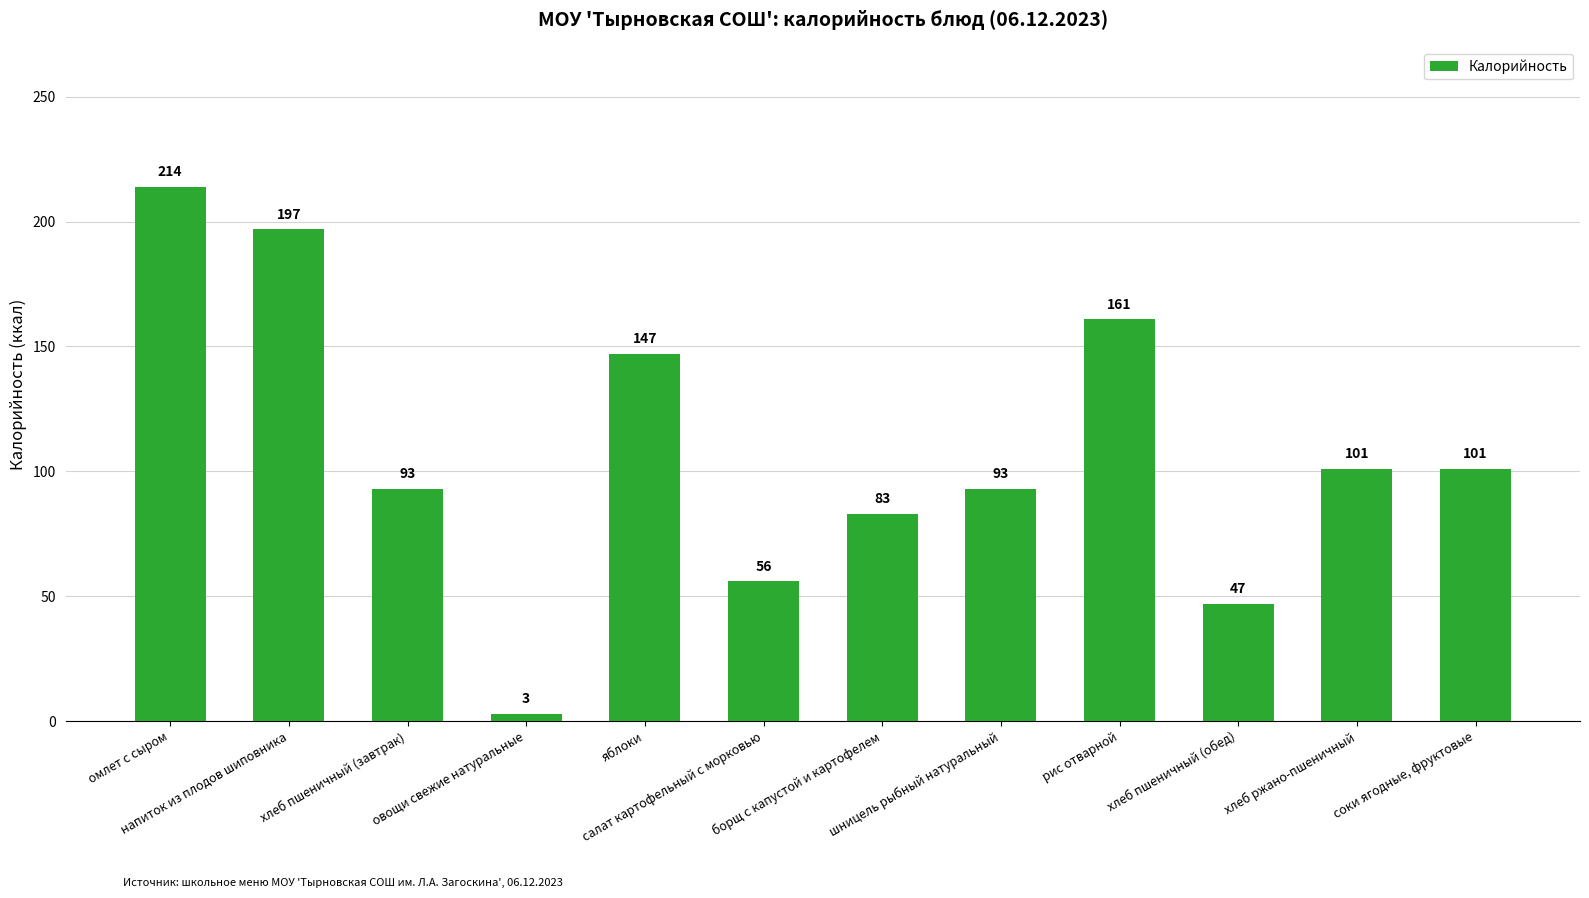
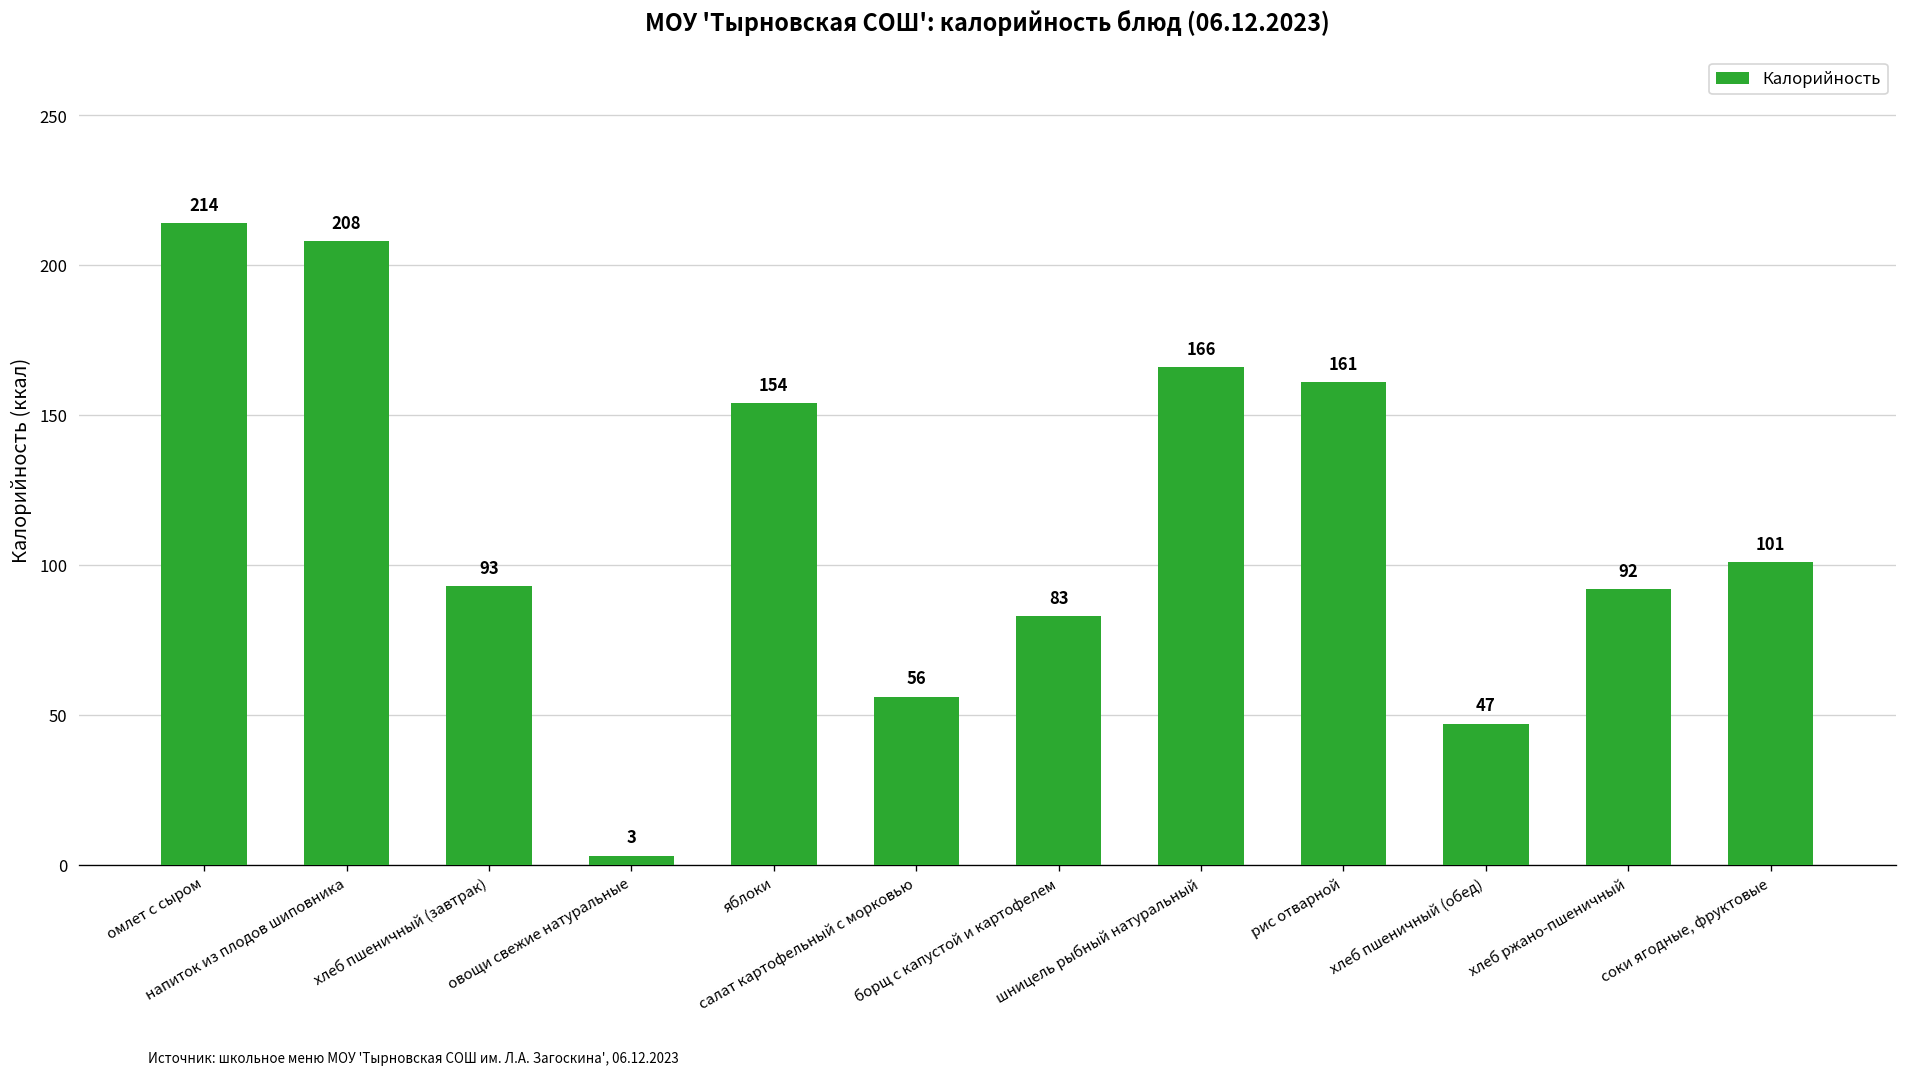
напиток из плодов шиповника: 197 -> 208
яблоки: 147 -> 154
шницель рыбный натуральный: 93 -> 166
хлеб ржано-пшеничный: 101 -> 92
